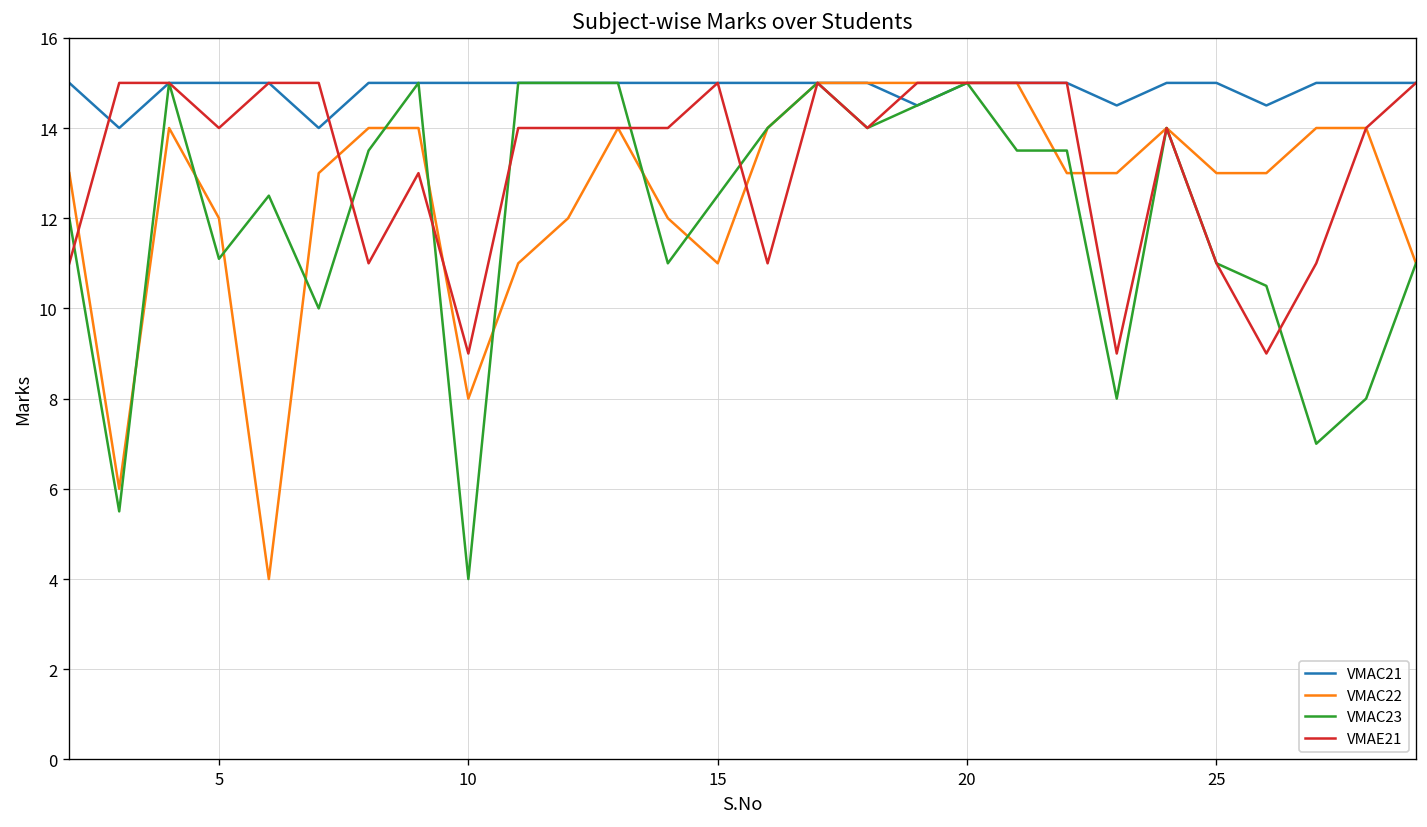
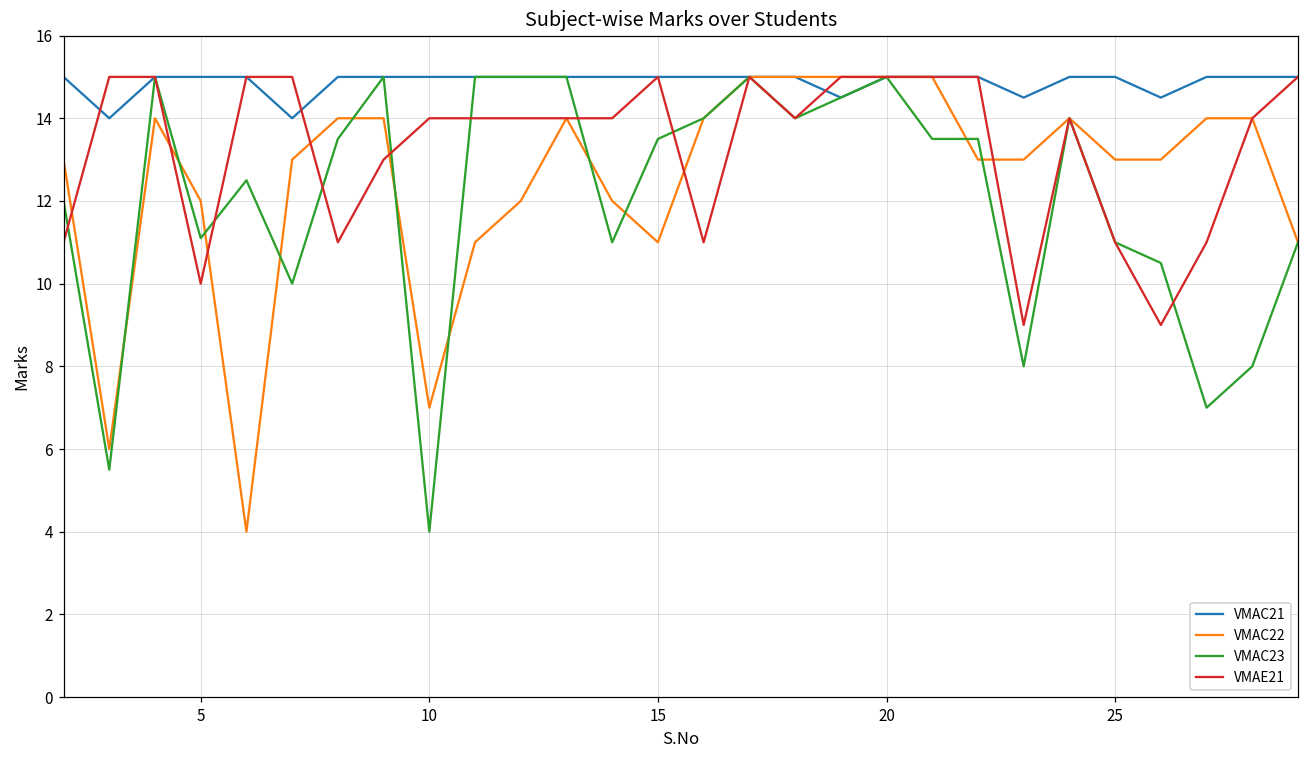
VMAE21, 5: 14 -> 10
VMAC22, 10: 8 -> 7
VMAE21, 10: 9 -> 14
VMAC23, 15: 12.5 -> 13.5
